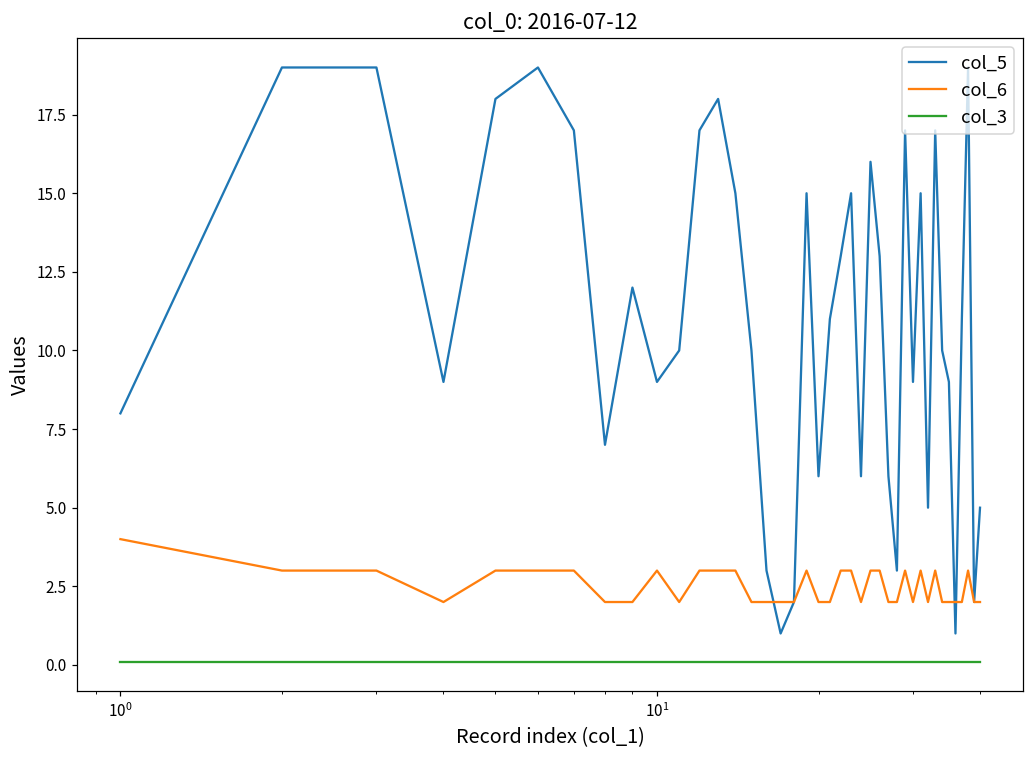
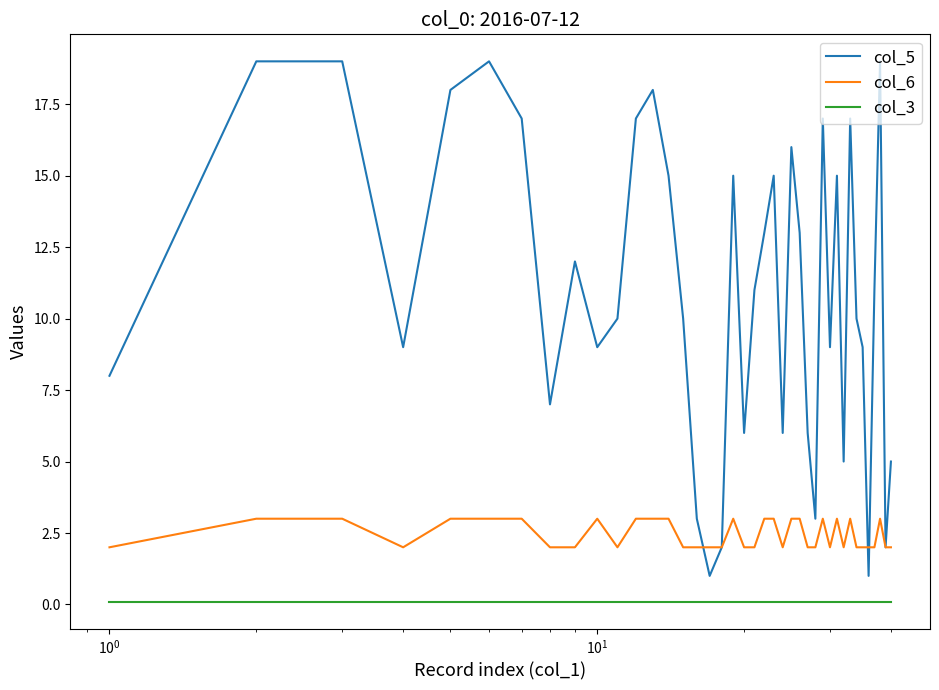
col_6, 10^0: 4 -> 2
